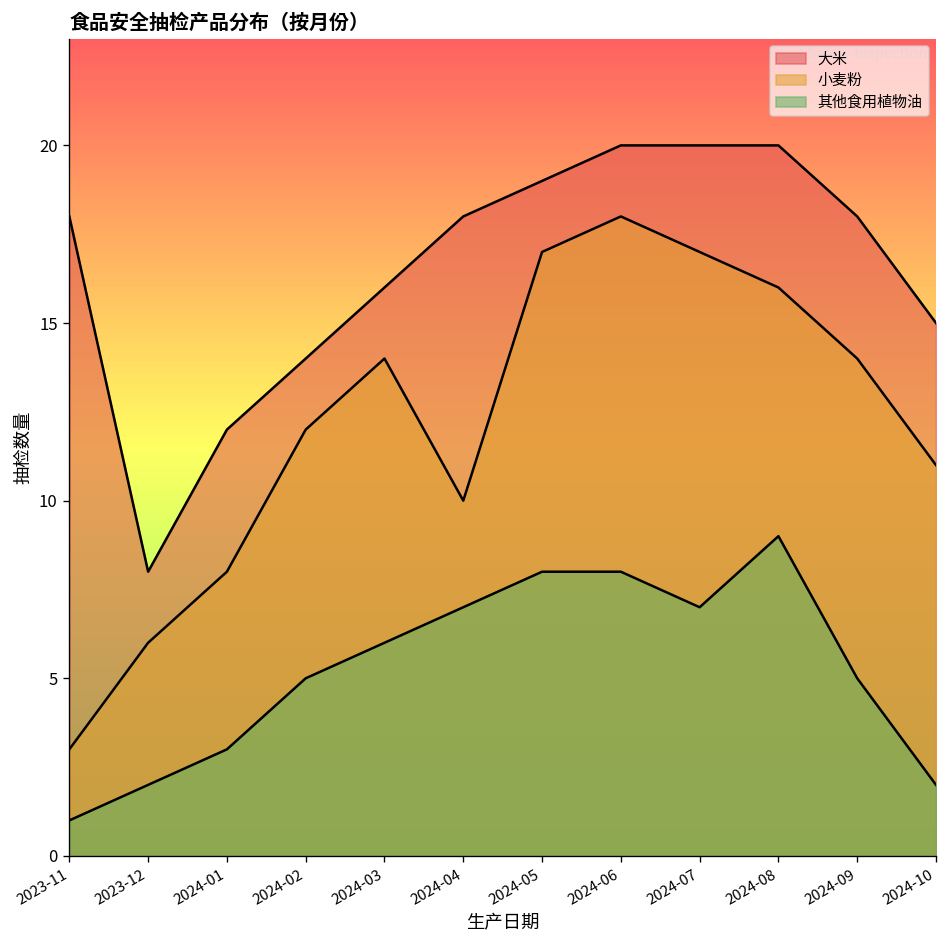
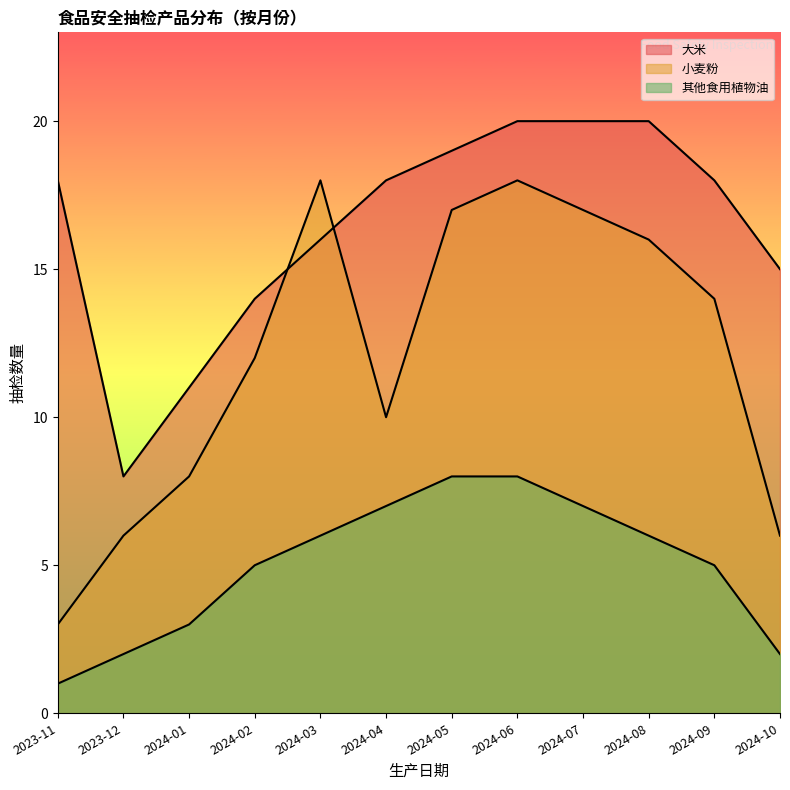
大米, 2024-01: 12 -> 11
小麦粉, 2024-03: 14 -> 18
其他食用植物油, 2024-08: 9 -> 6
小麦粉, 2024-10: 11 -> 6
